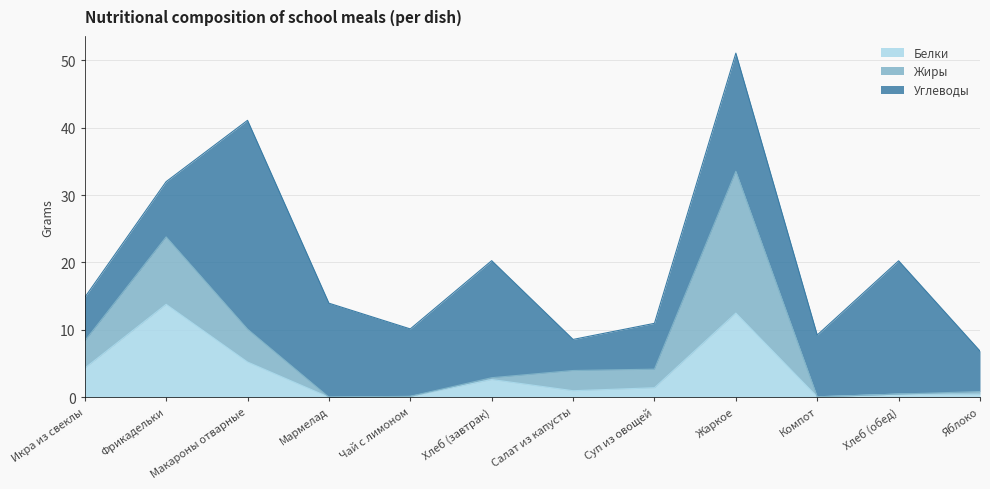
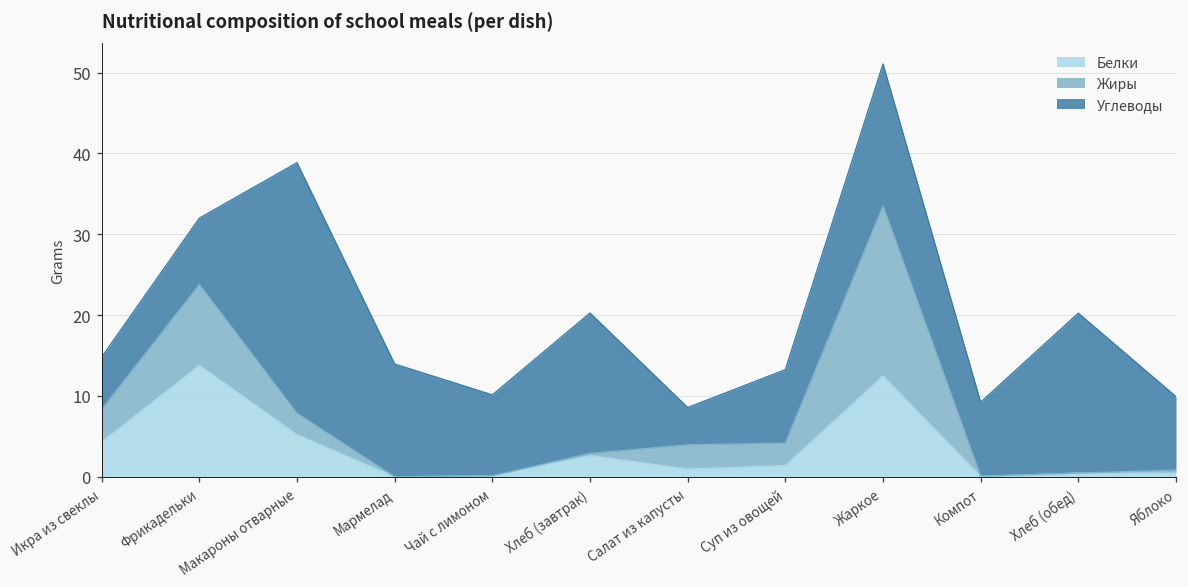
Жиры, Макароны отварные: 5 -> 3
Углеводы, Суп из овощей: 7 -> 9
Углеводы, Яблоко: 6 -> 9
